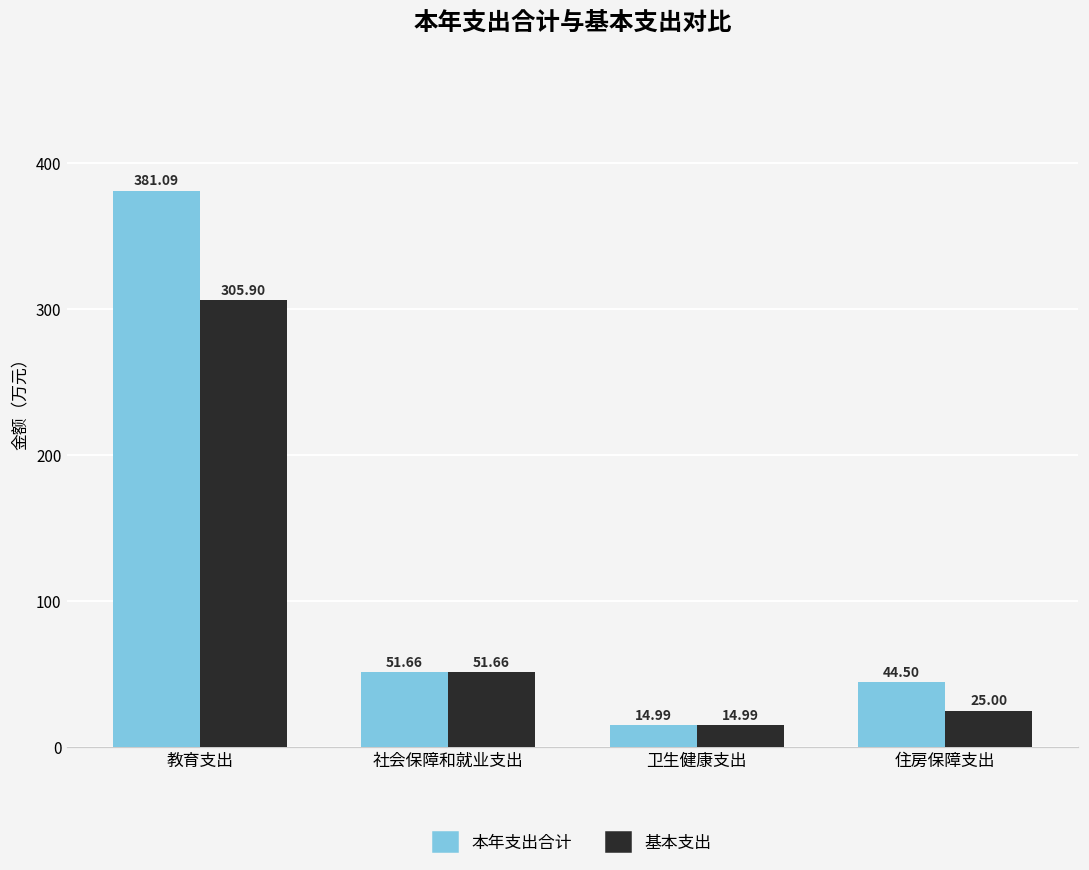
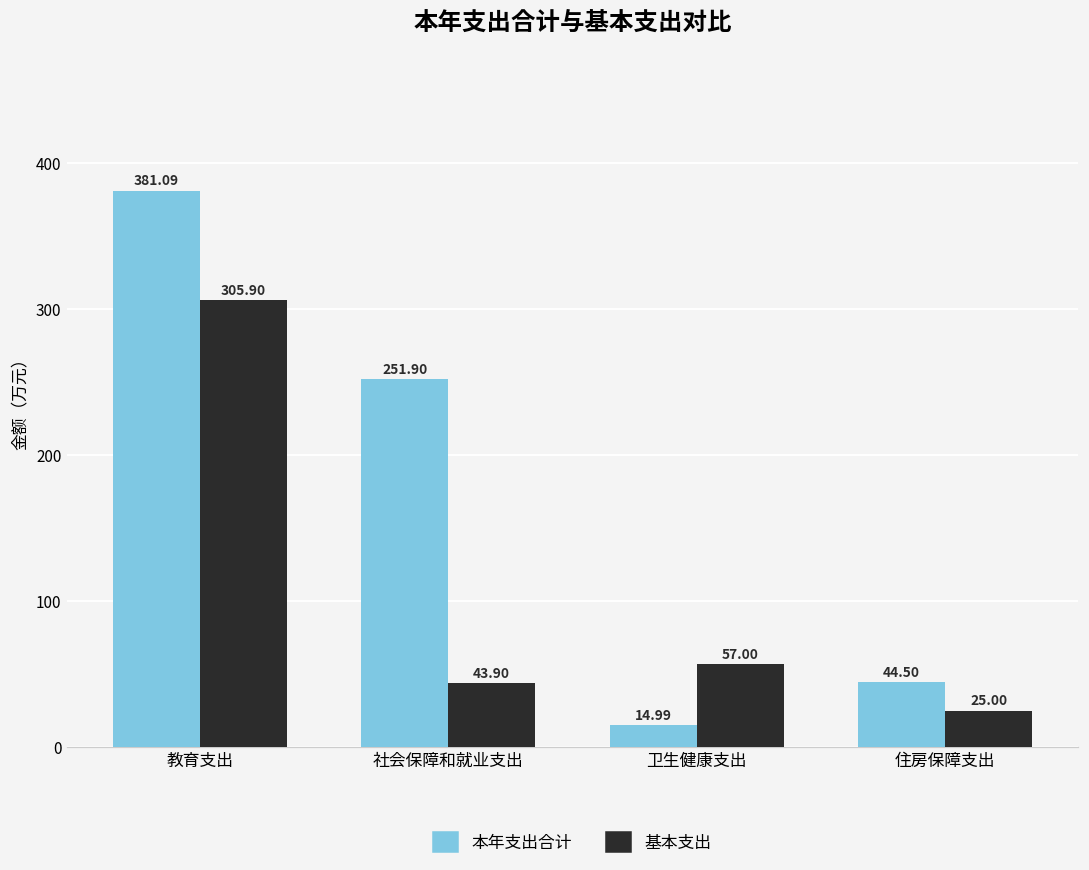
本年支出合计, 社会保障和就业支出: 51.66 -> 251.90
基本支出, 社会保障和就业支出: 51.66 -> 43.90
基本支出, 卫生健康支出: 14.99 -> 57.00
